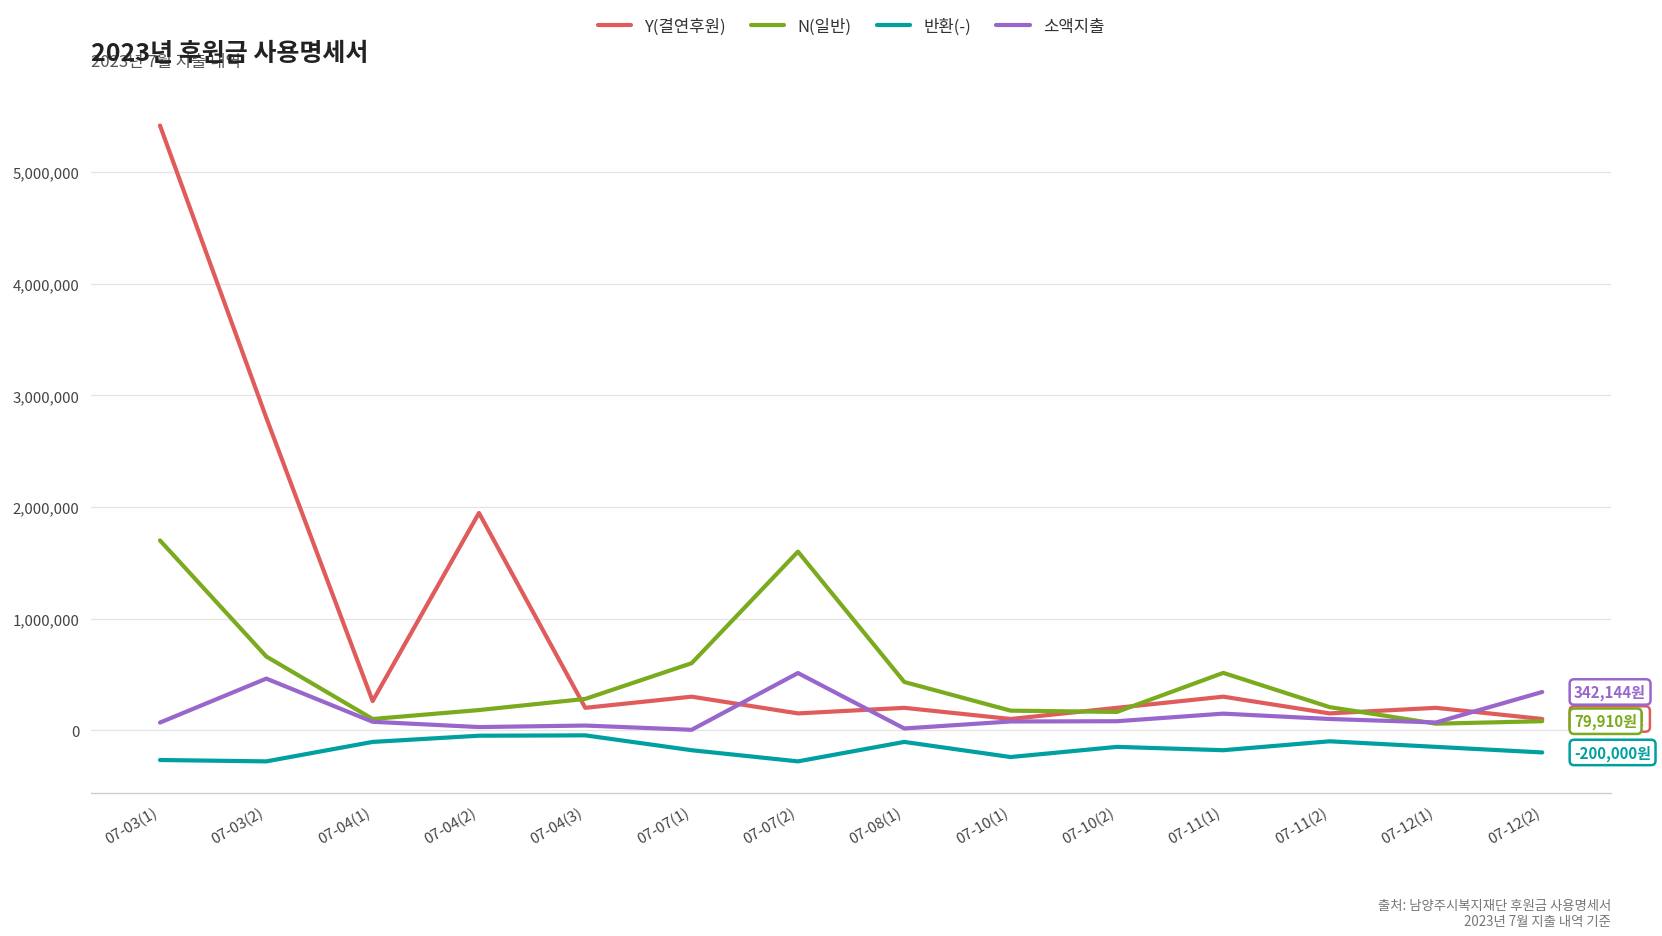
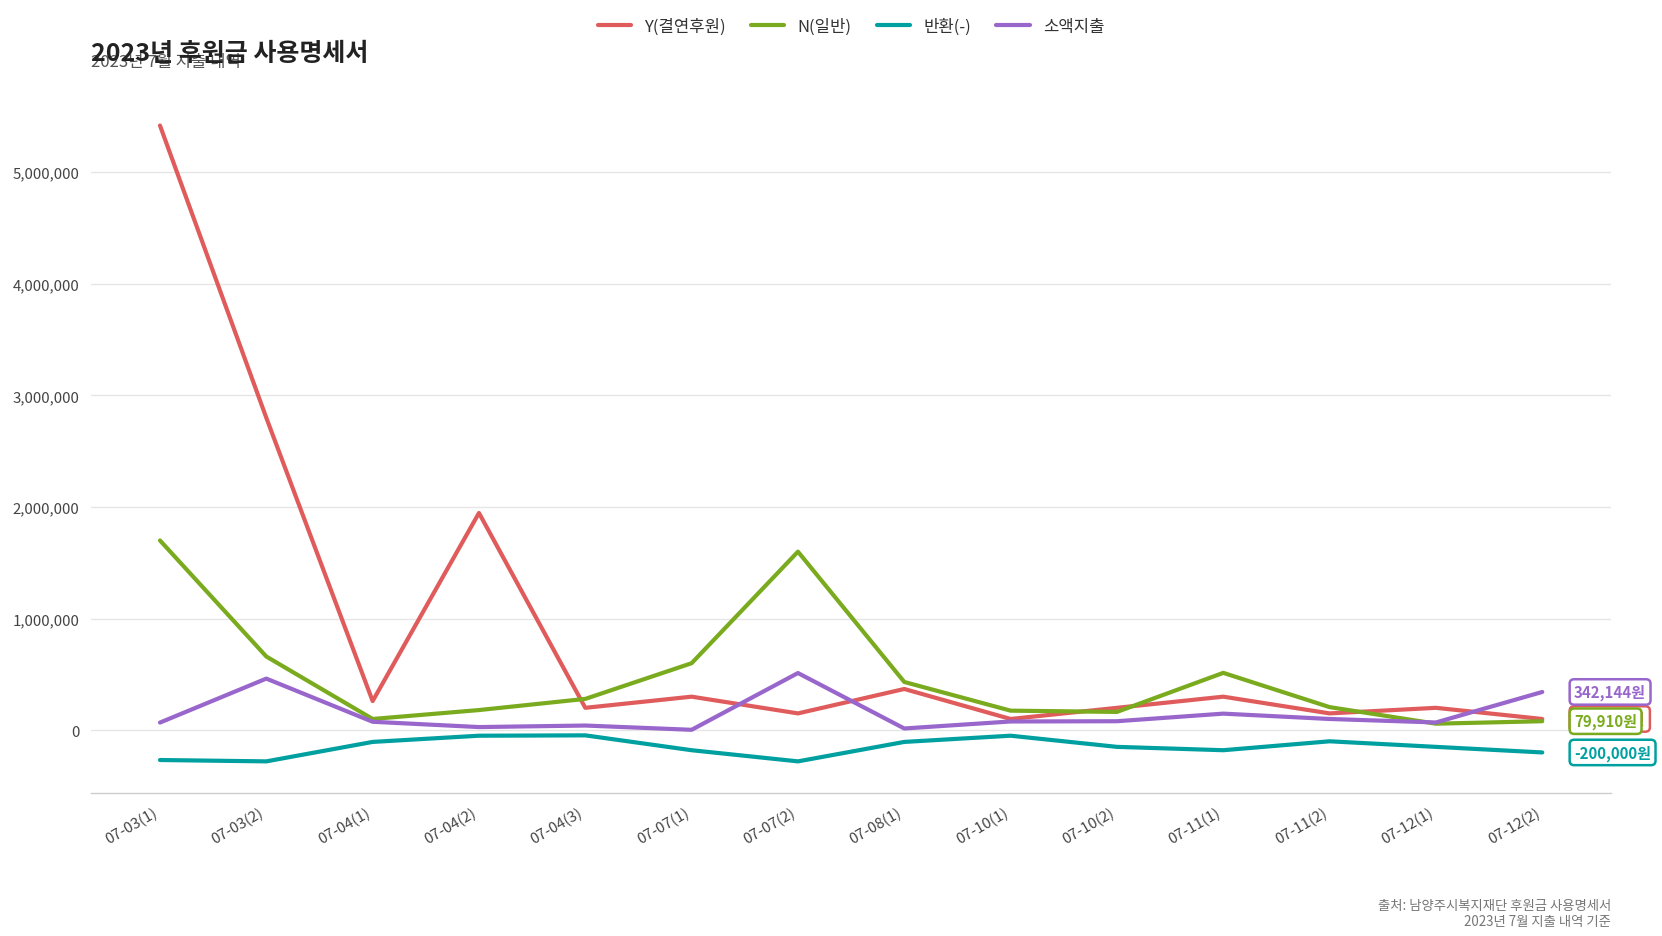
Y(결연후원), 07-08(1): 200,000 -> 400,000
반환(-), 07-10(1): -200,000 -> -100,000
